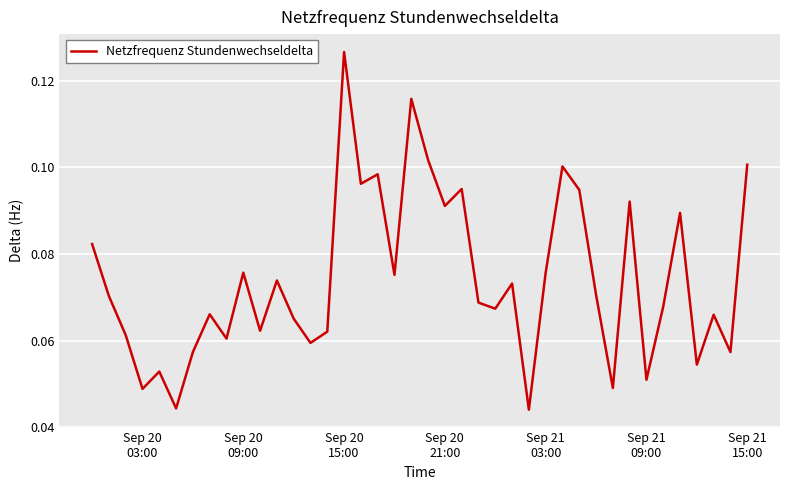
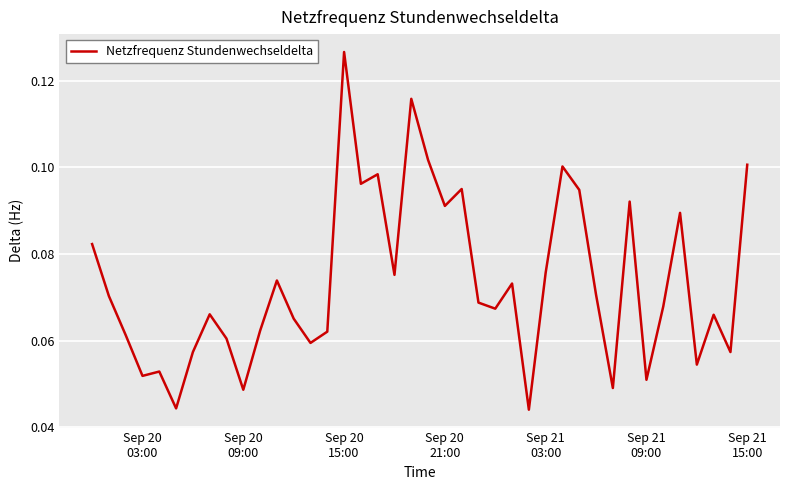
Sep 20 03:00: 0.049 -> 0.052
Sep 20 09:00: 0.076 -> 0.049
